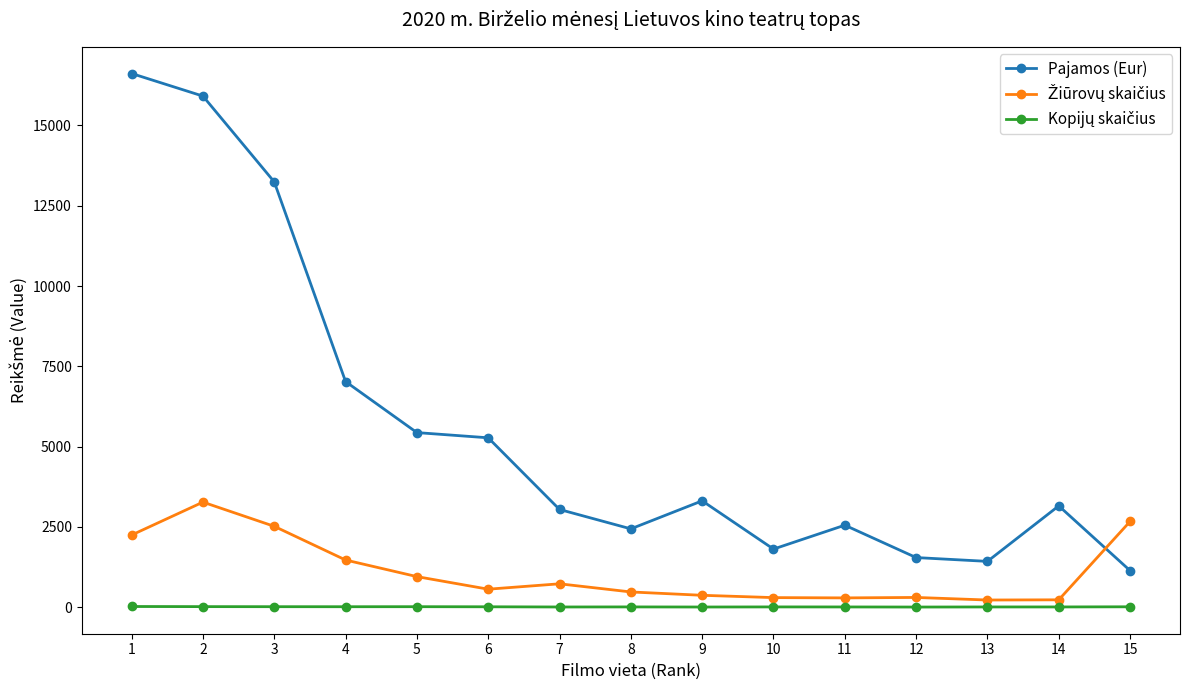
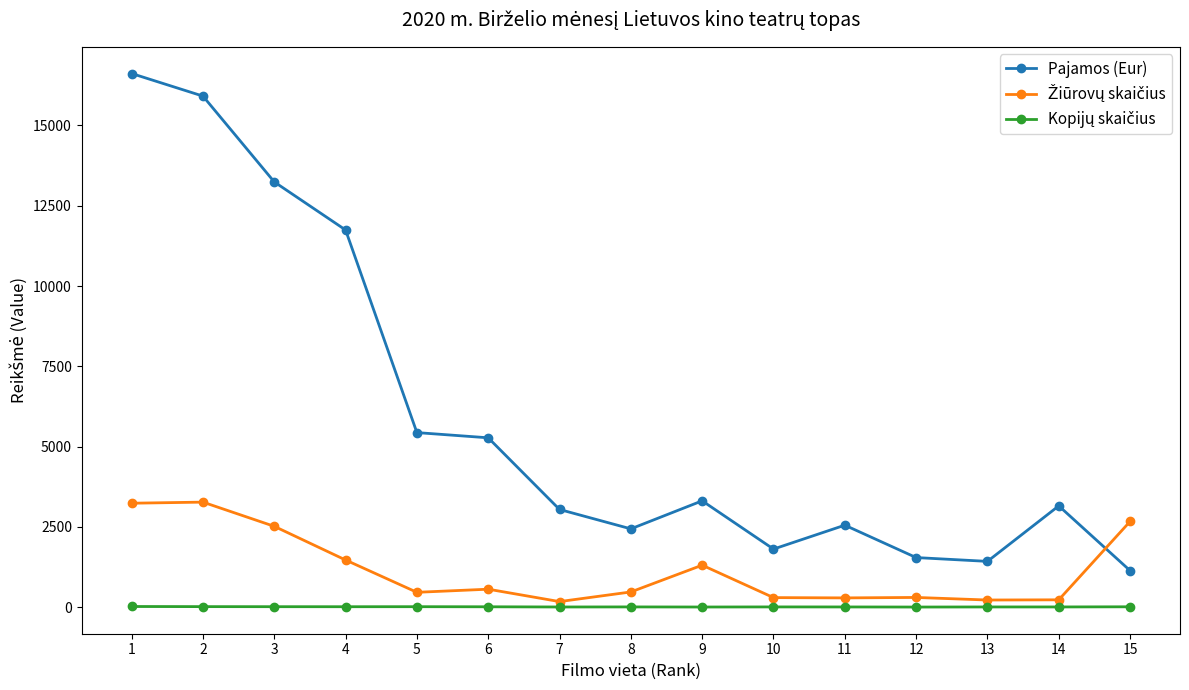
Žiūrovų skaičius, 1: 2200 -> 3200
Pajamos (Eur), 4: 7000 -> 11700
Žiūrovų skaičius, 5: 900 -> 500
Žiūrovų skaičius, 7: 700 -> 200
Žiūrovų skaičius, 9: 400 -> 1300
